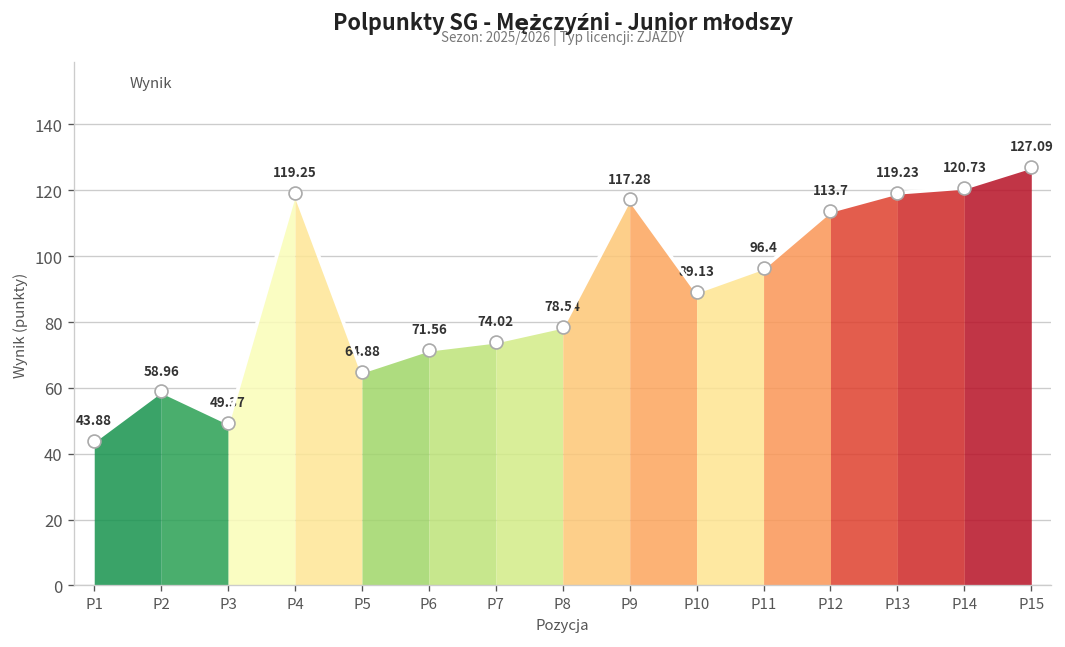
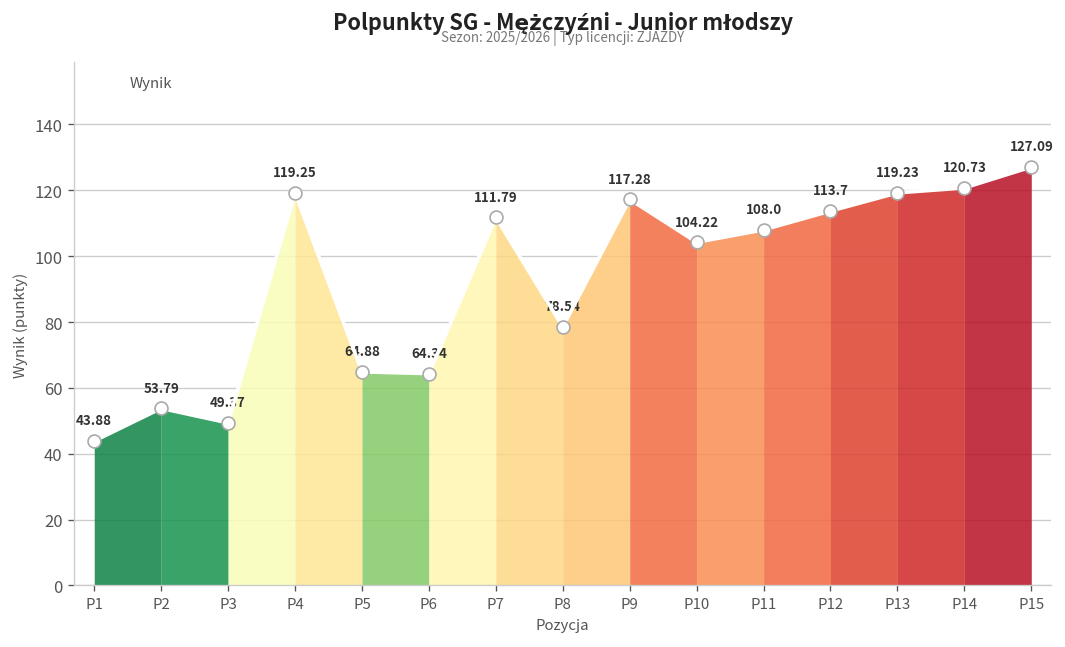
Wynik, P2: 58.96 -> 53.79
Wynik, P6: 71.56 -> 64.34
Wynik, P7: 74.02 -> 111.79
Wynik, P10: 89.13 -> 104.22
Wynik, P11: 96.4 -> 108.0
